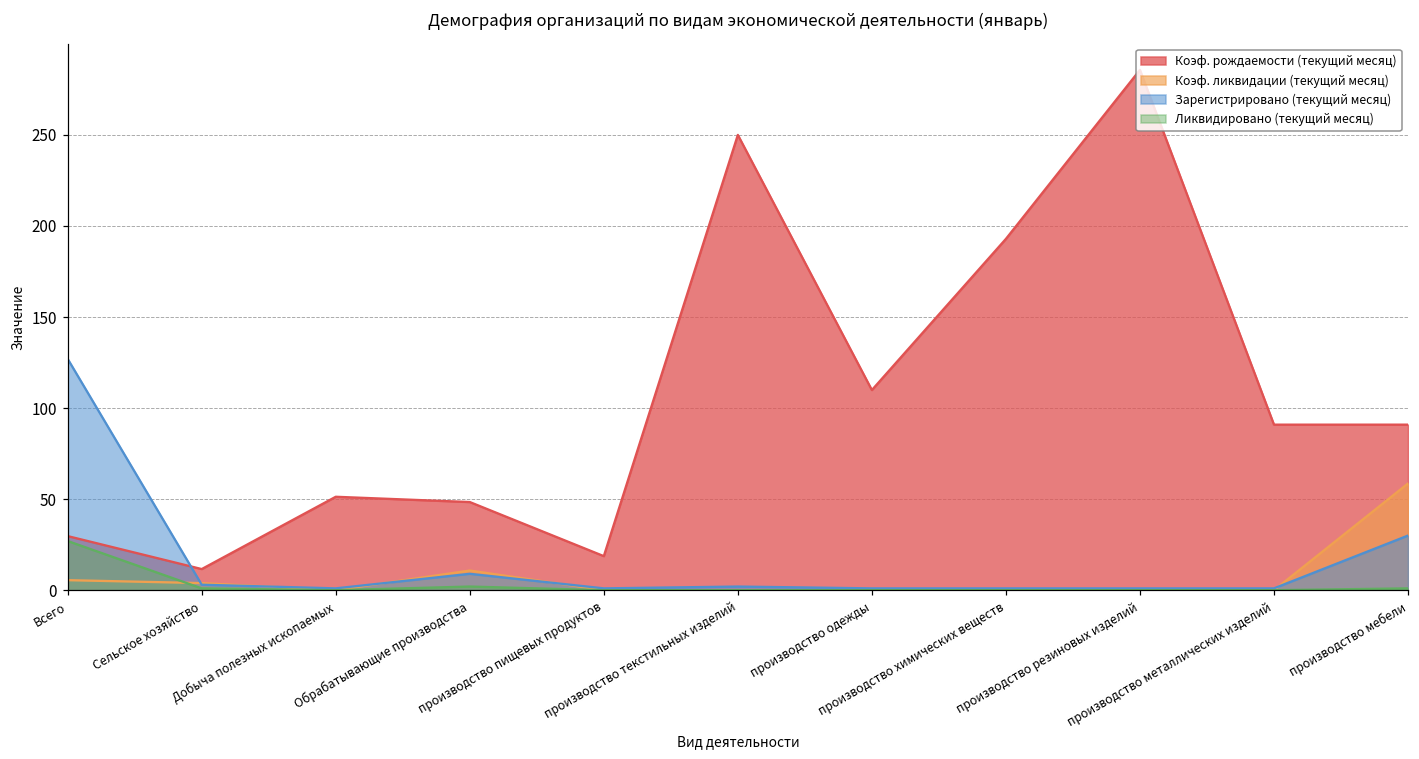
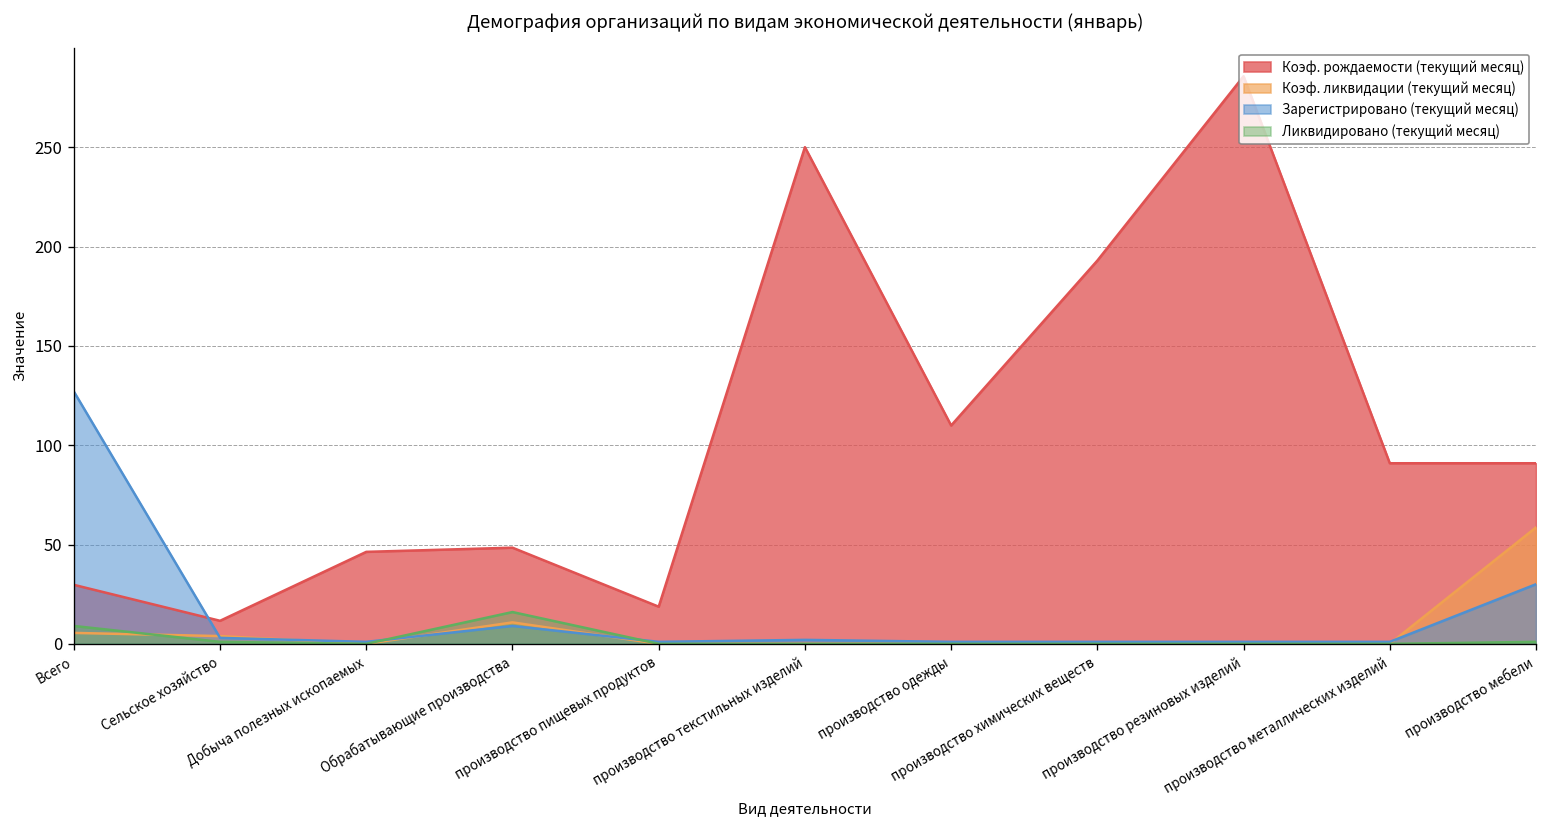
Ликвидировано (текущий месяц), Всего: 27 -> 9
Коэф. рождаемости (текущий месяц), Добыча полезных ископаемых: 51 -> 46
Ликвидировано (текущий месяц), Обрабатывающие производства: 2 -> 16
